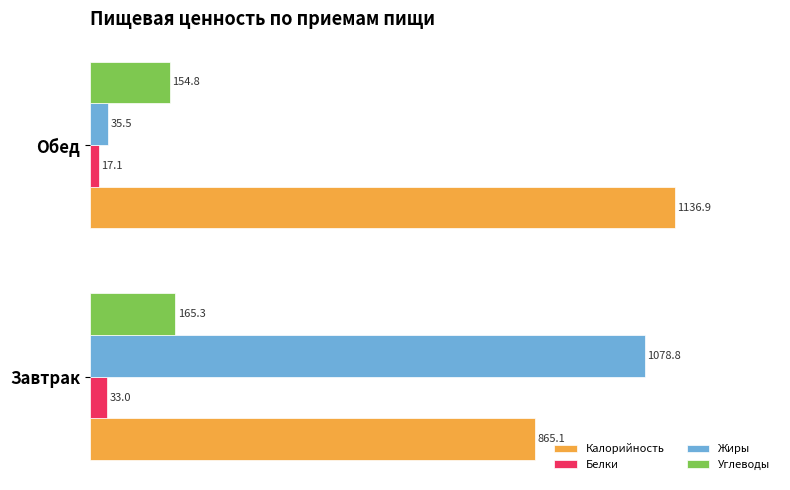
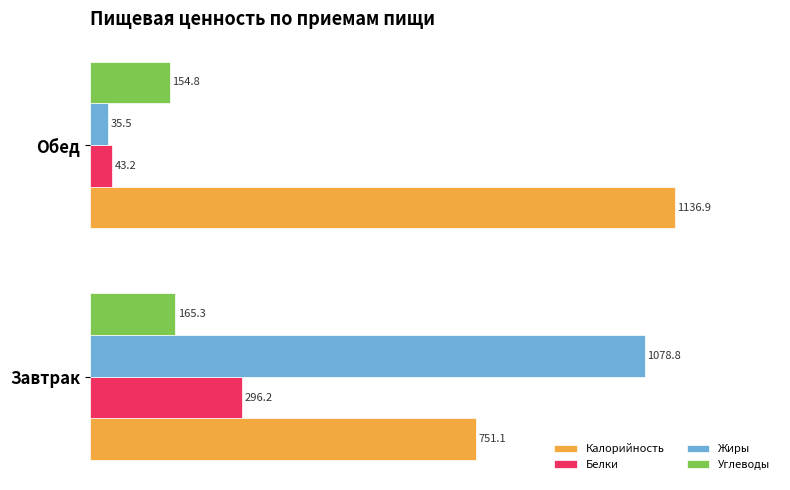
Белки, Обед: 17.1 -> 43.2
Белки, Завтрак: 33.0 -> 296.2
Калорийность, Завтрак: 865.1 -> 751.1
